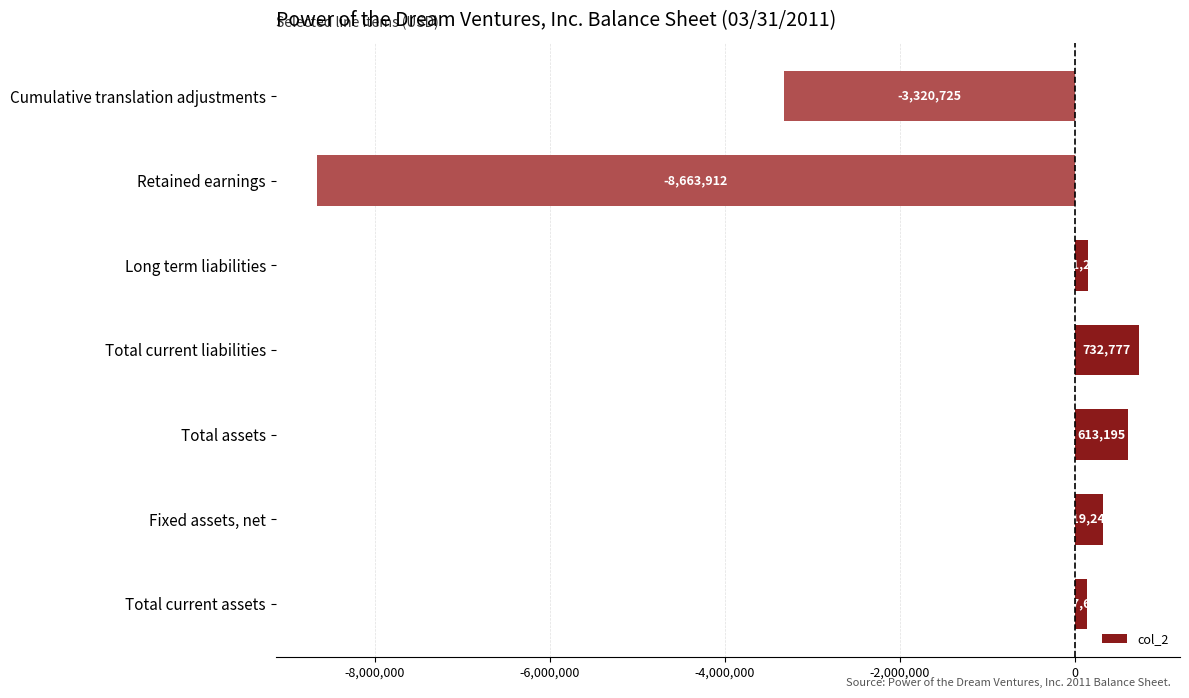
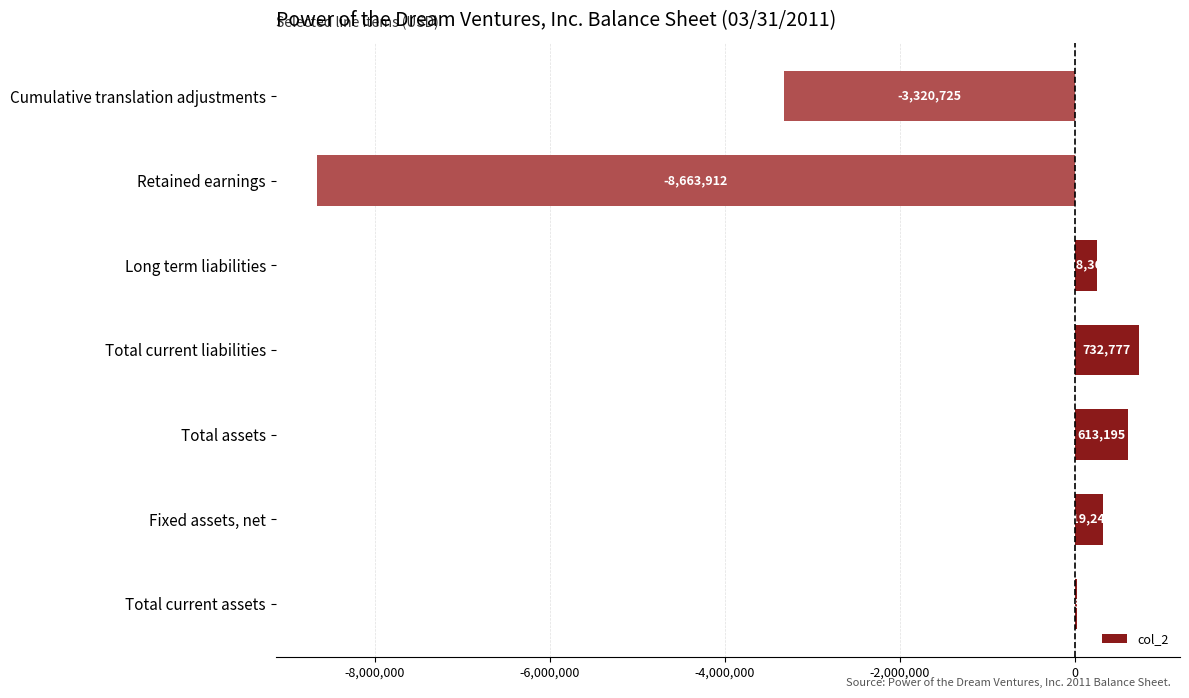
Long term liabilities: 200,000 -> 300,000
Total current assets: 100,000 -> 0
